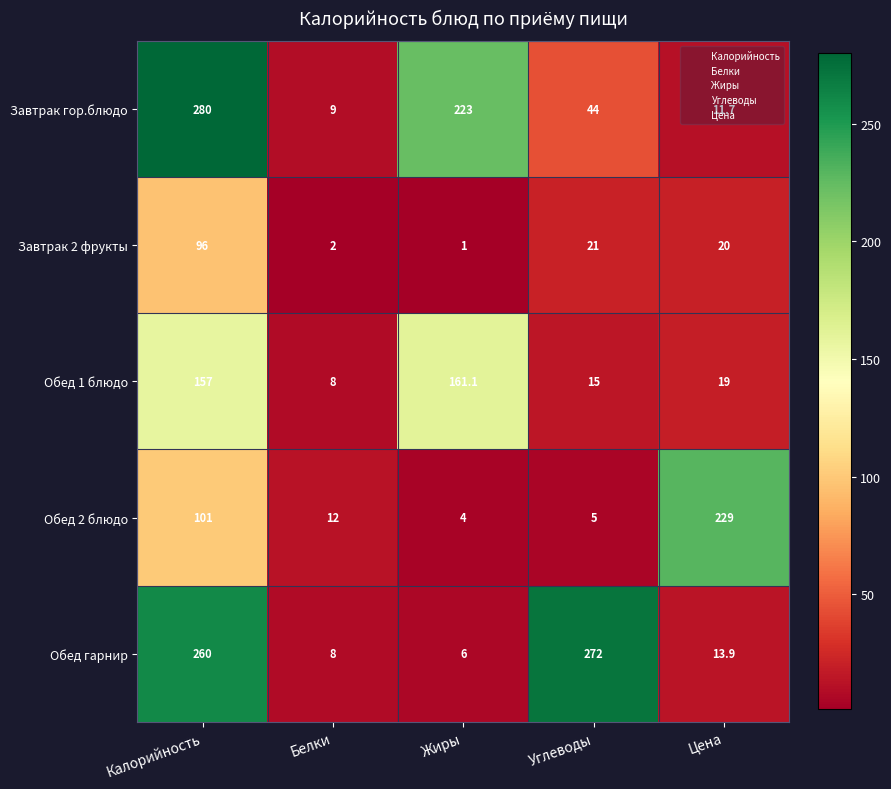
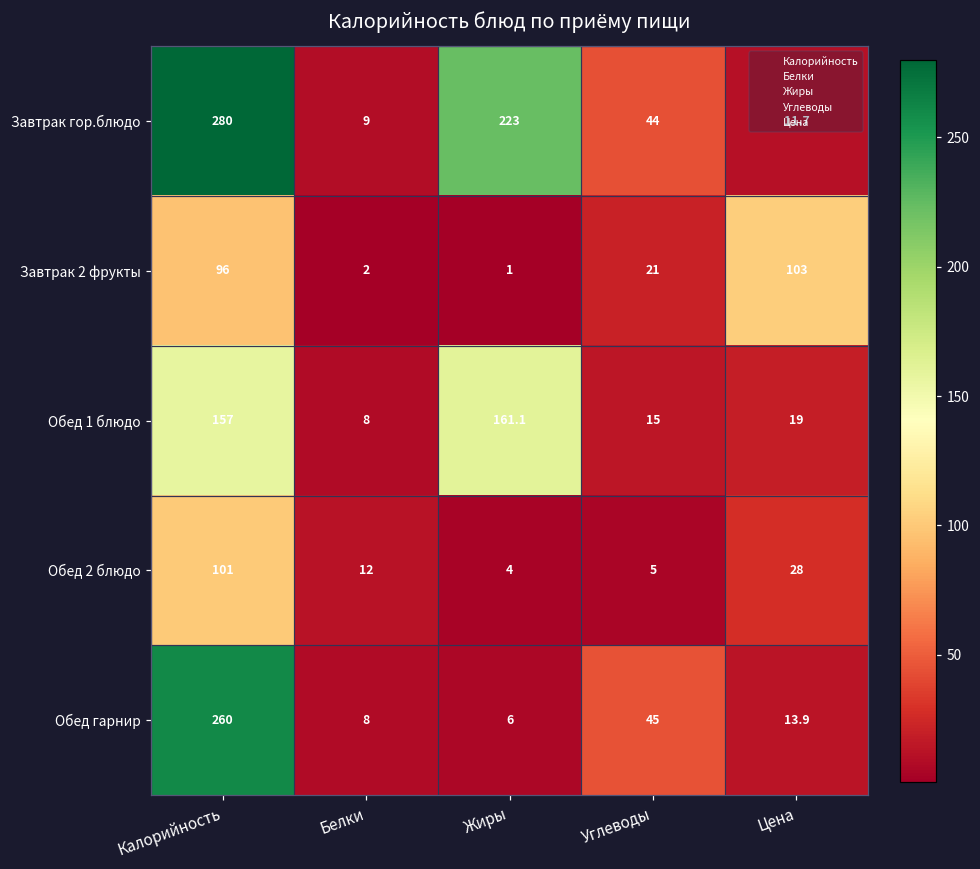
Завтрак 2 фрукты, Цена: 20 -> 103
Обед 2 блюдо, Цена: 229 -> 28
Обед гарнир, Углеводы: 272 -> 45
